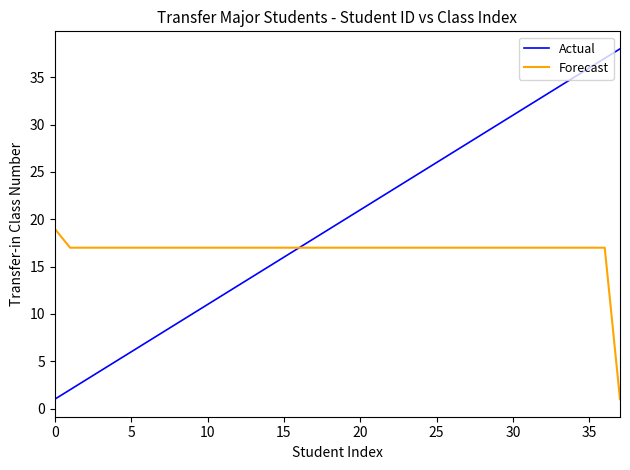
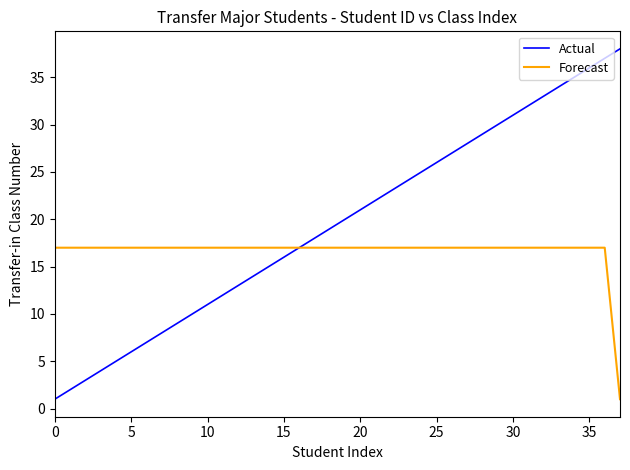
Forecast, 0: 19 -> 17
